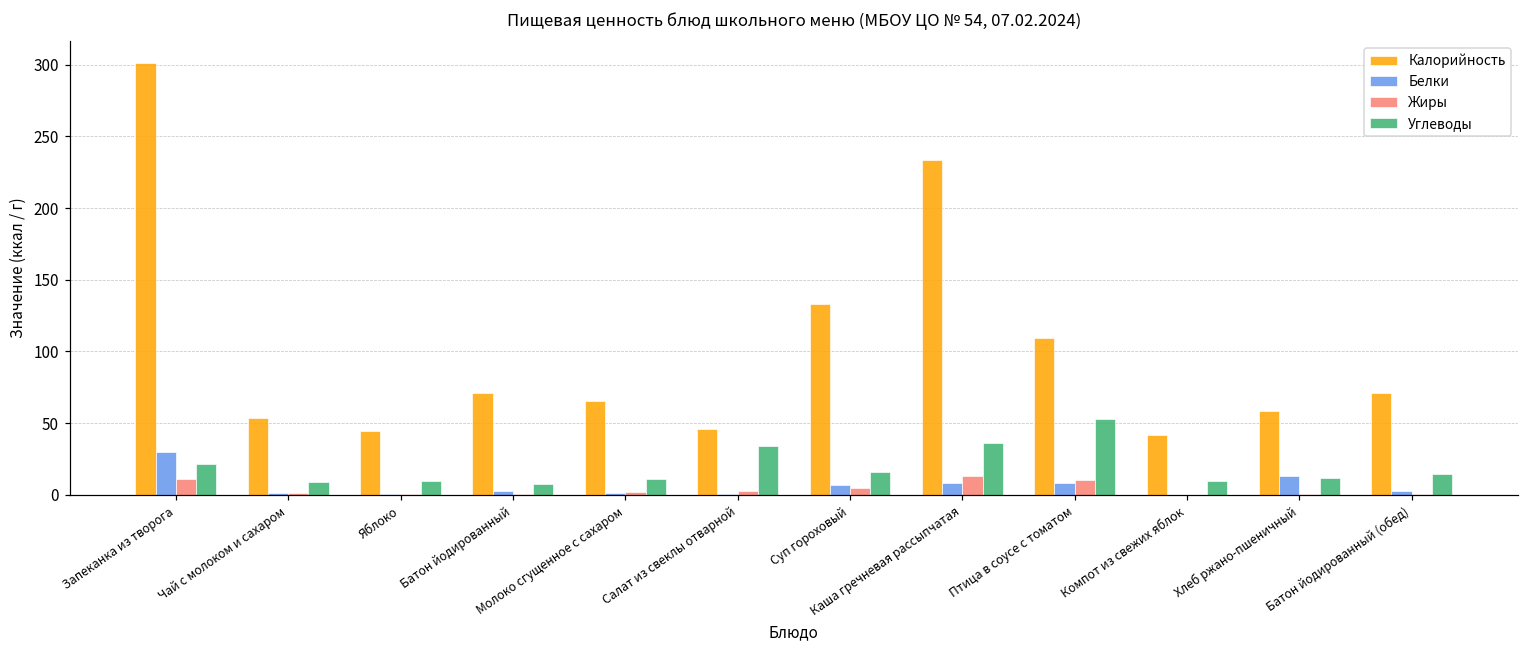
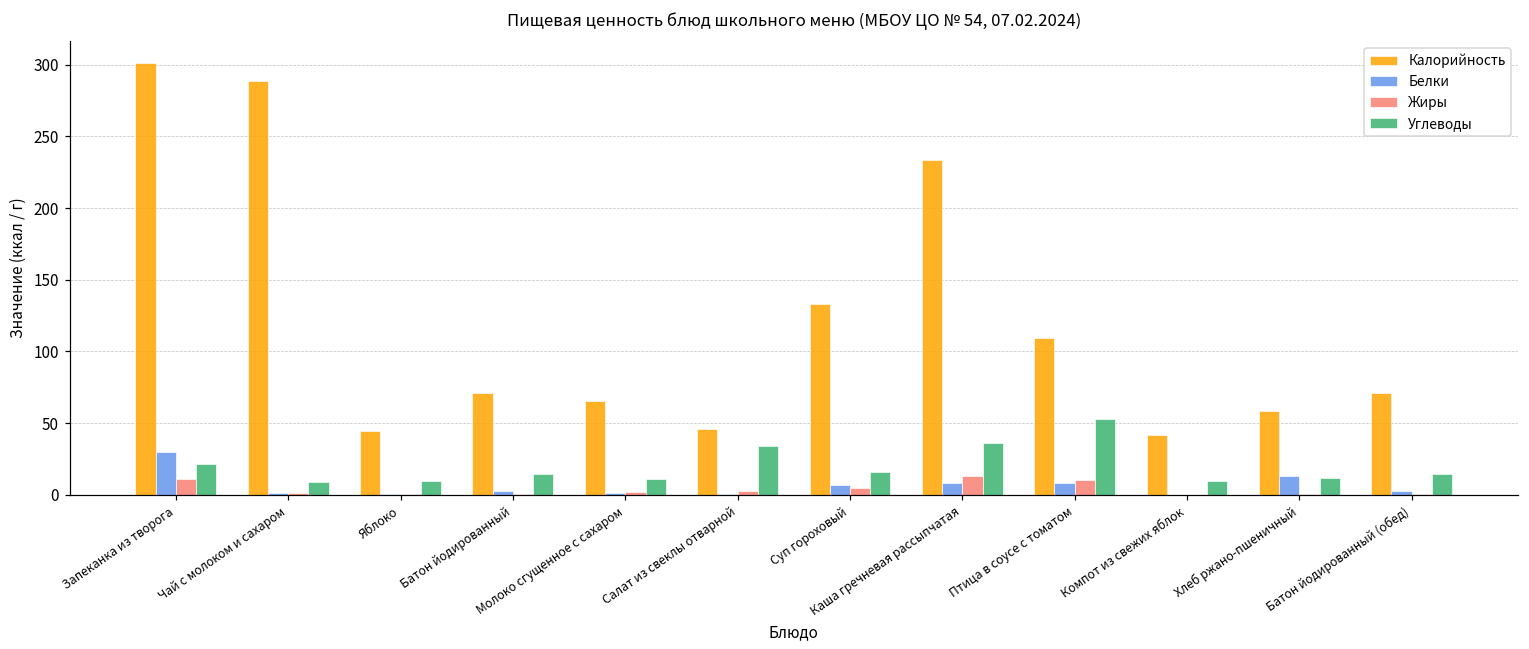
Калорийность, Чай с молоком и сахаром: 54 -> 289
Углеводы, Батон йодированный: 8 -> 15
